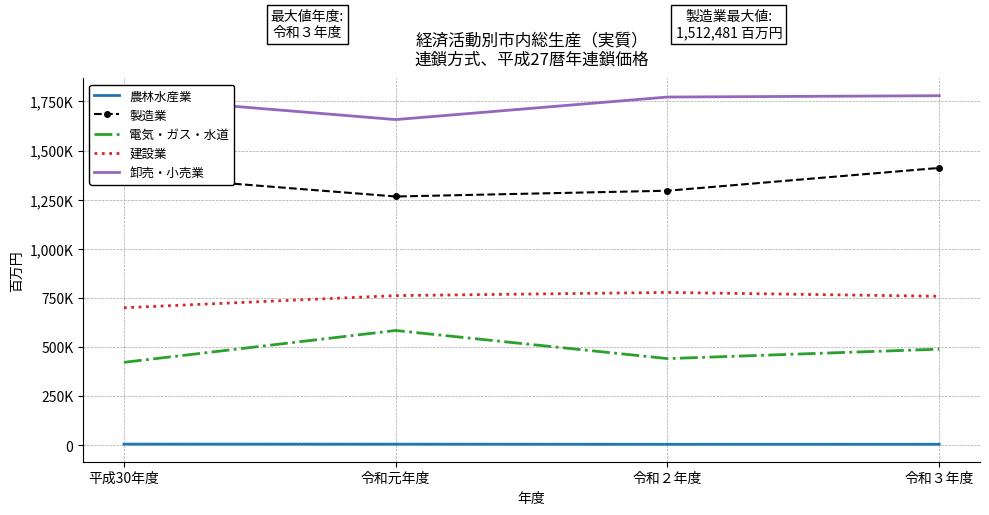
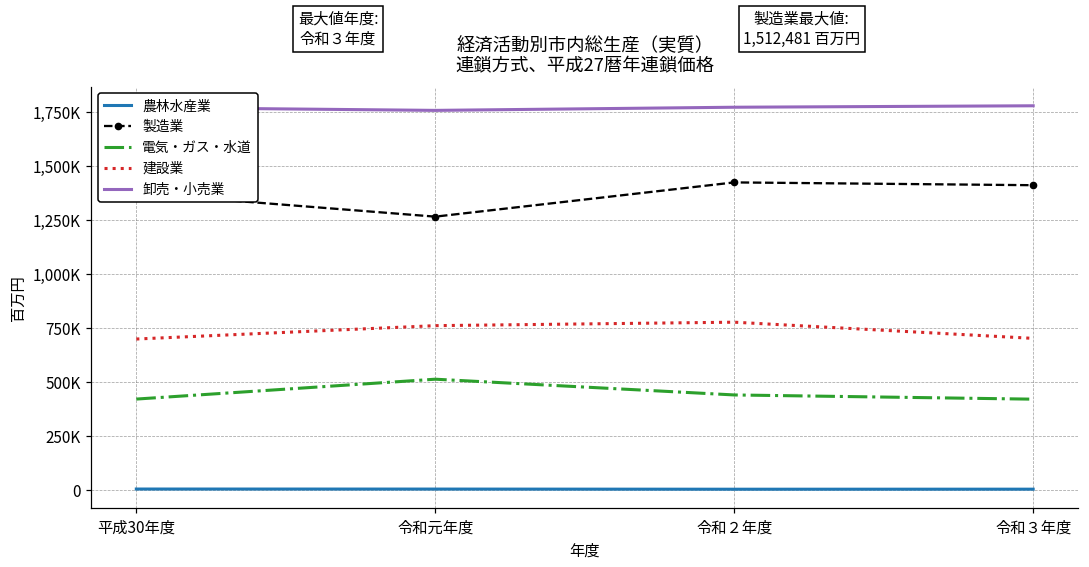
電気・ガス・水道, 令和元年度: 580,000 -> 510,000
卸売・小売業, 令和元年度: 1,660,000 -> 1,760,000
製造業, 令和２年度: 1,300,000 -> 1,420,000
電気・ガス・水道, 令和３年度: 490,000 -> 420,000
建設業, 令和３年度: 760,000 -> 700,000
